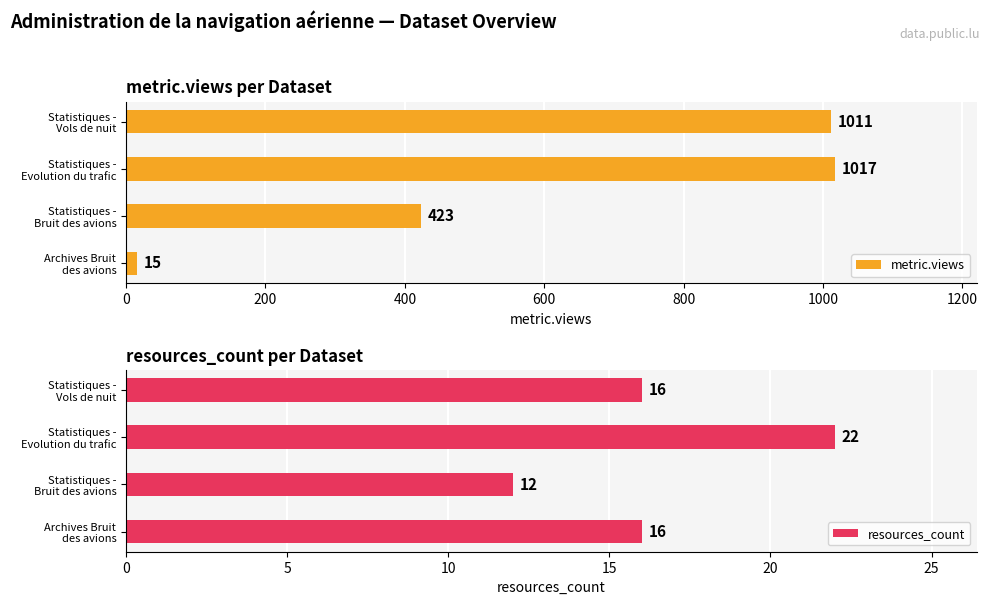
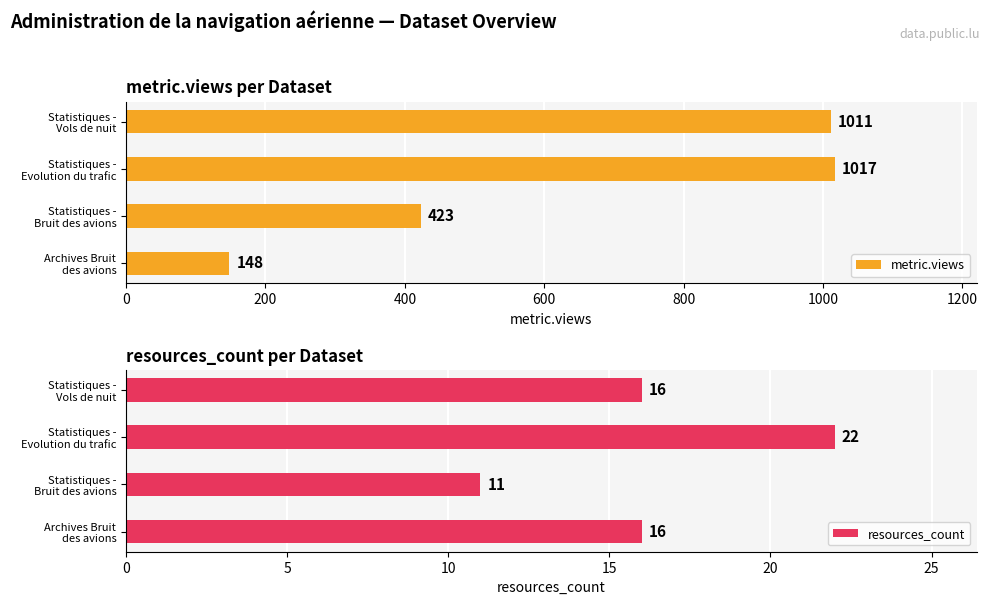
metric.views per Dataset, Archives Bruit des avions: 15 -> 148
resources_count per Dataset, Statistiques - Bruit des avions: 12 -> 11
